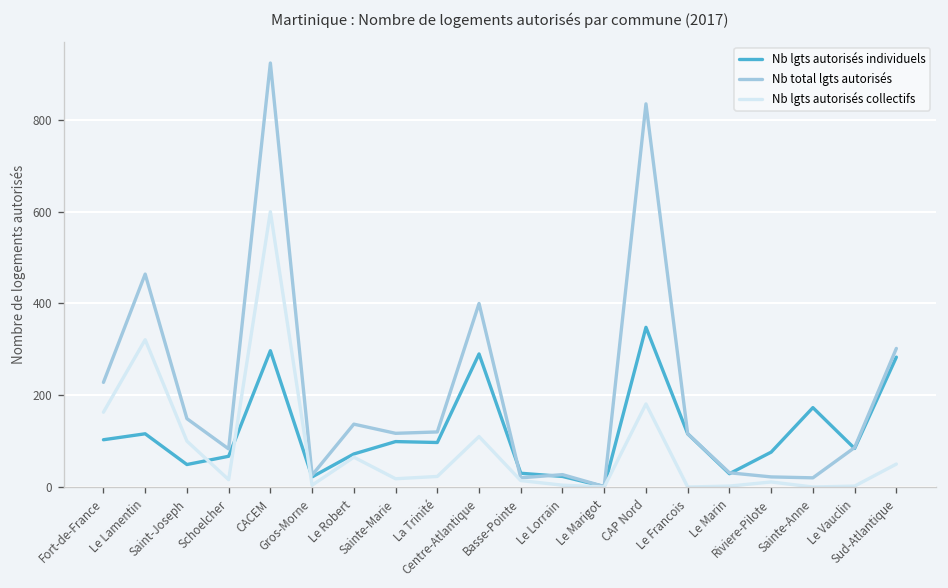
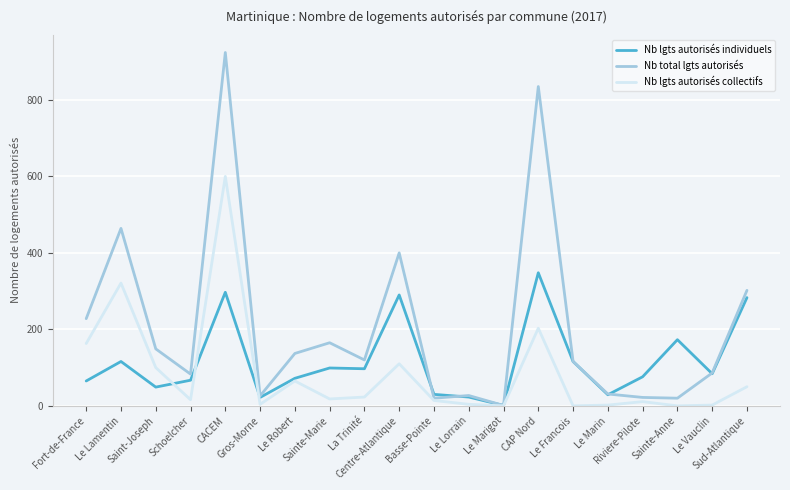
Nb lgts autorisés individuels, Fort-de-France: 100 -> 70
Nb total lgts autorisés, Sainte-Marie: 120 -> 170
Nb lgts autorisés collectifs, CAP Nord: 180 -> 200
